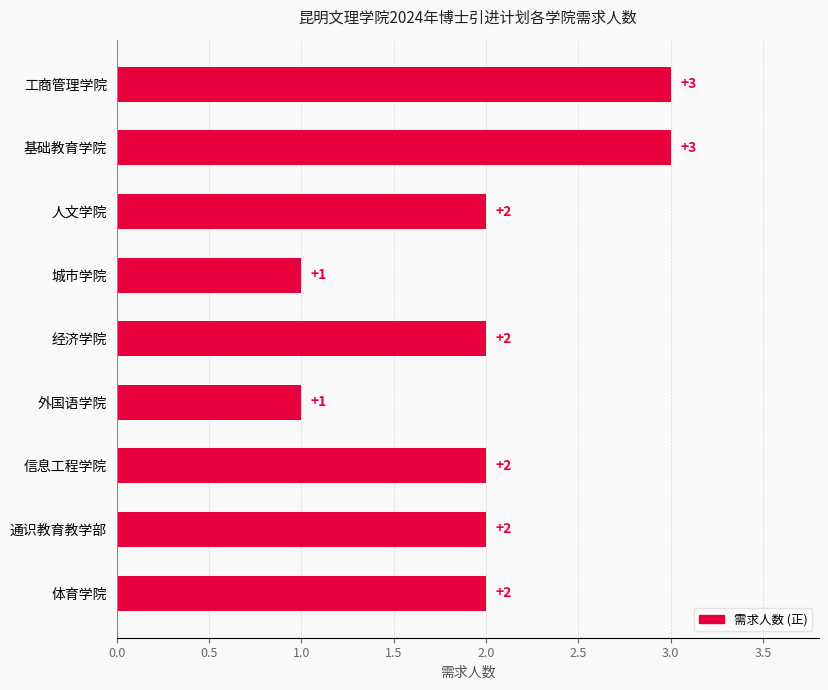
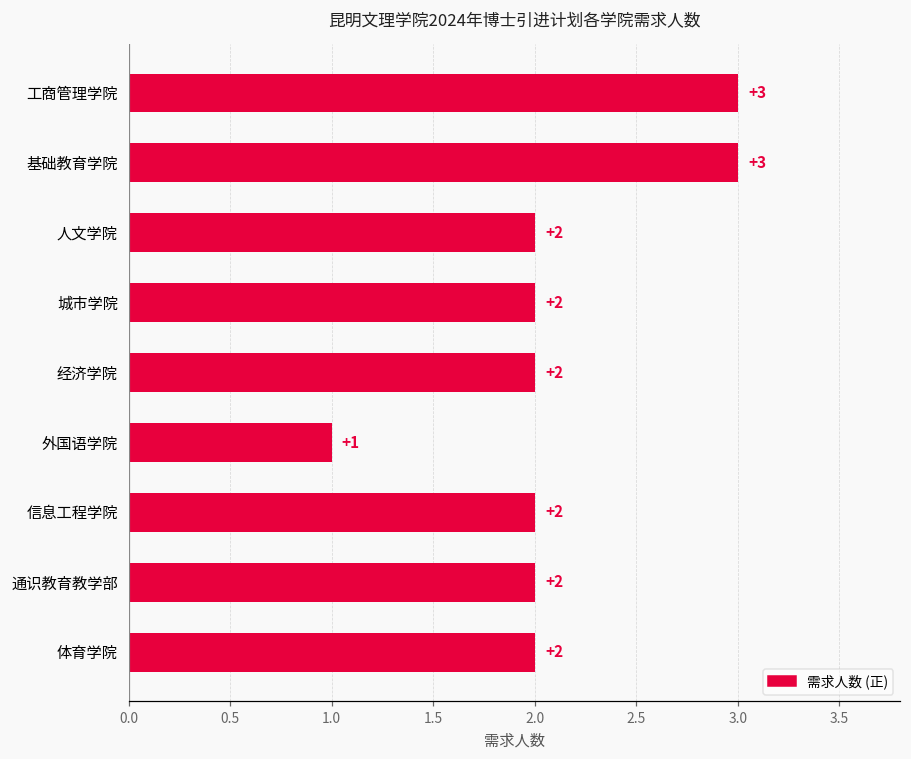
城市学院: +1 -> +2
